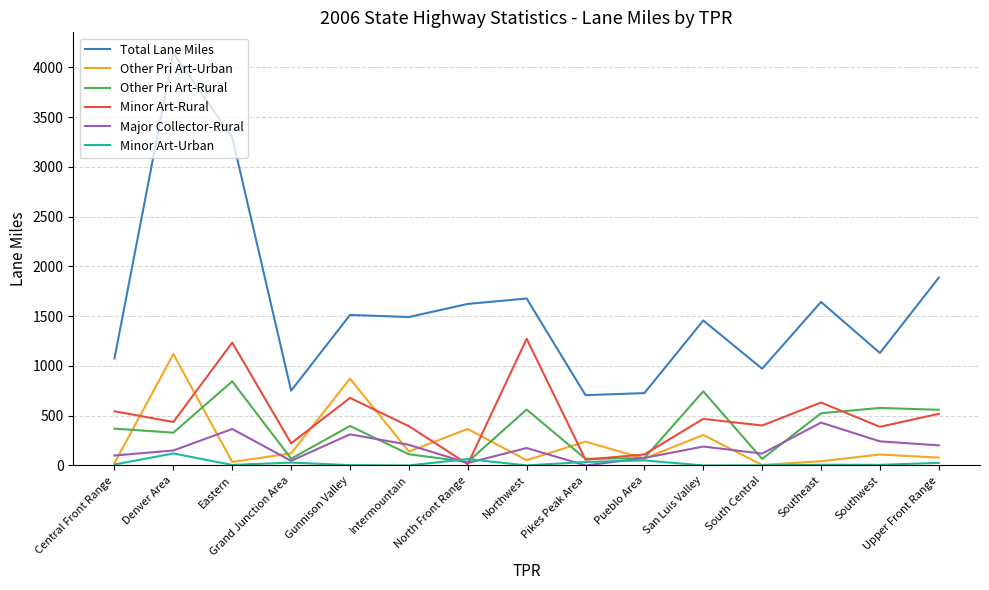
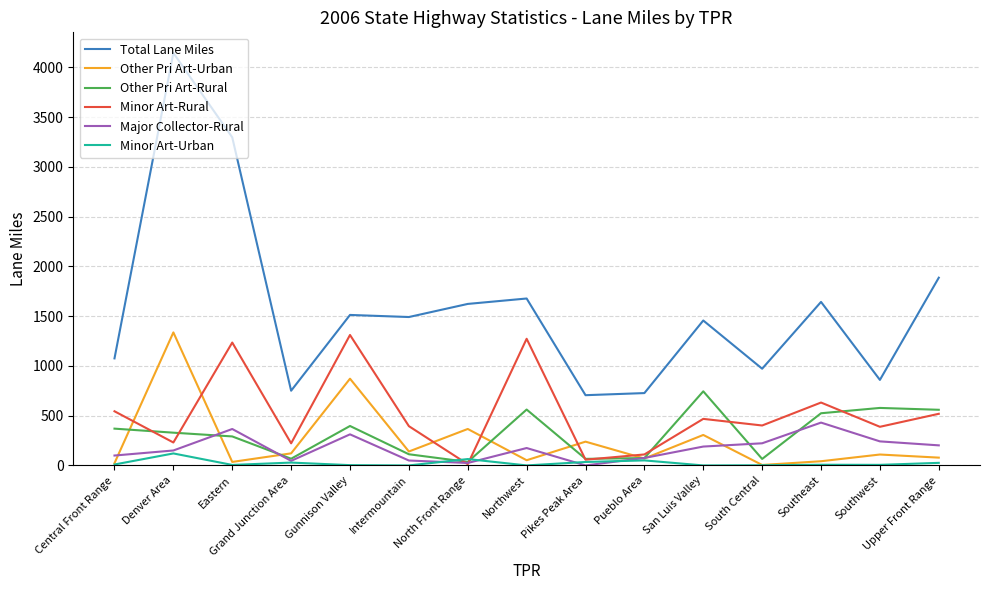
Other Pri Art-Urban, Denver Area: 1100 -> 1300
Minor Art-Rural, Denver Area: 400 -> 200
Other Pri Art-Rural, Eastern: 800 -> 300
Minor Art-Rural, Gunnison Valley: 700 -> 1300
Major Collector-Rural, Intermountain: 200 -> 0
Major Collector-Rural, South Central: 100 -> 200
Total Lane Miles, Southwest: 1100 -> 900
